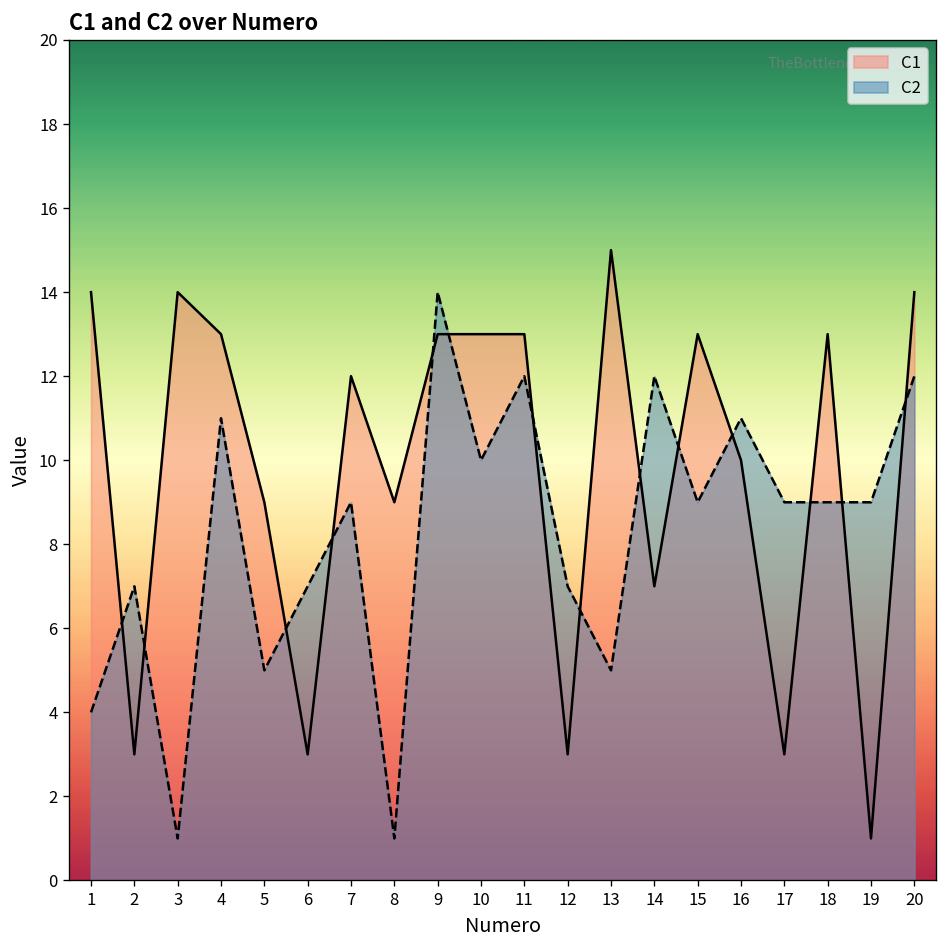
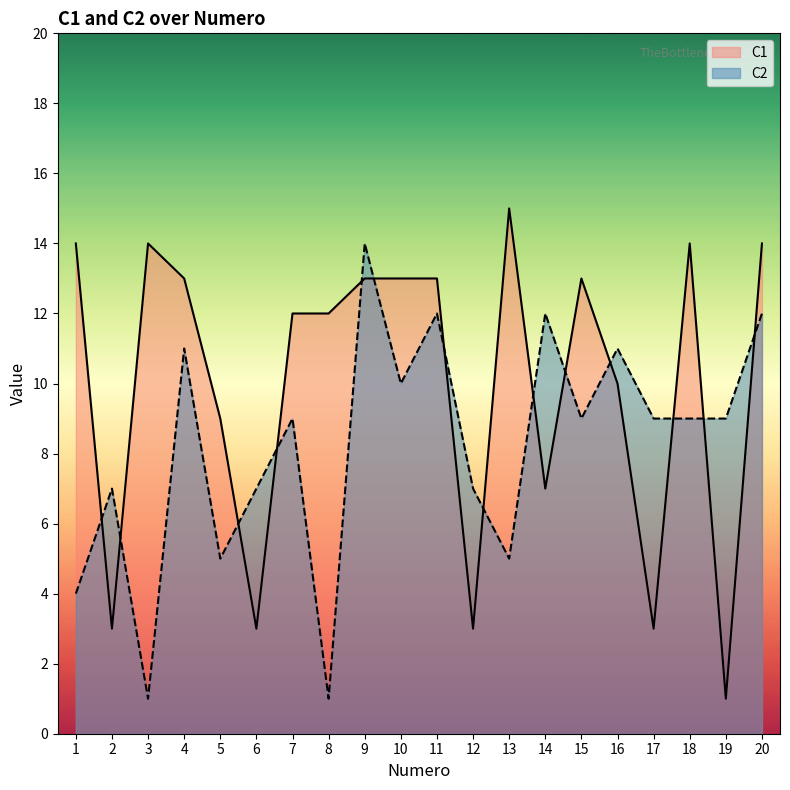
C1, 8: 9 -> 12
C1, 18: 13 -> 14
